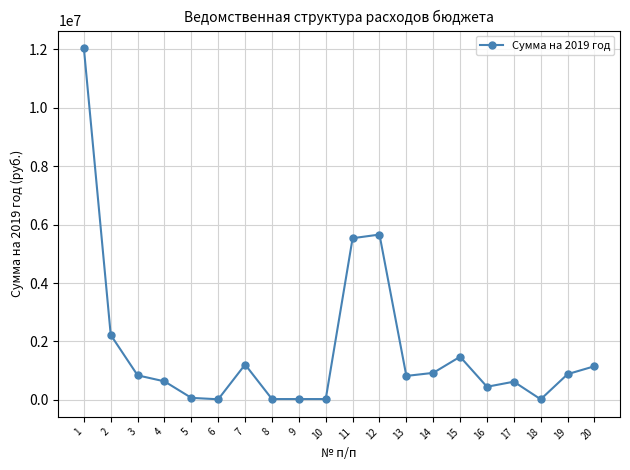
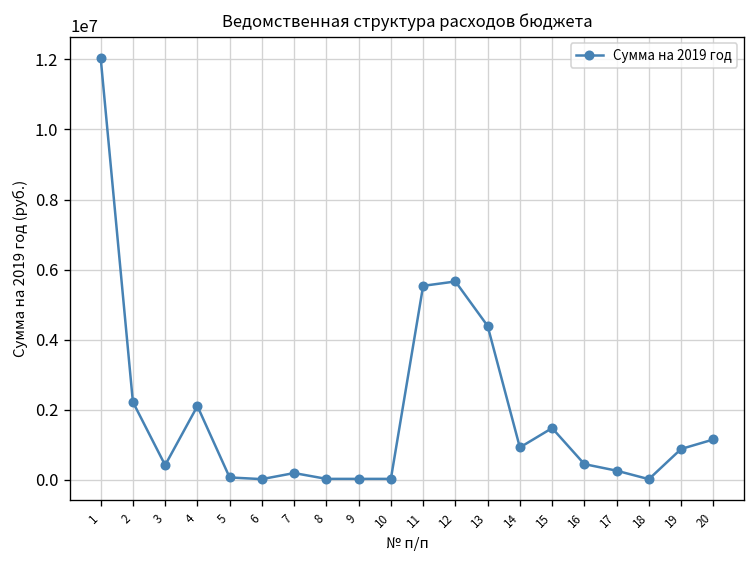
3: 800000 -> 400000
4: 600000 -> 2100000
7: 1200000 -> 200000
13: 800000 -> 4400000
17: 600000 -> 300000
